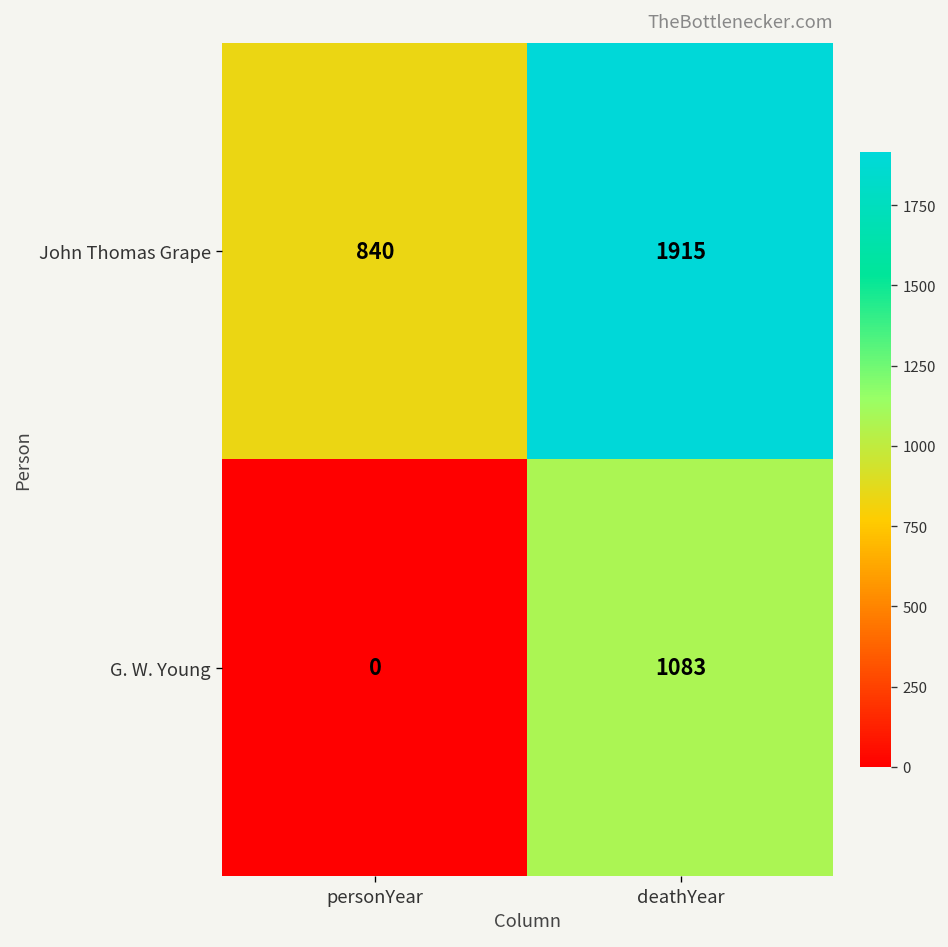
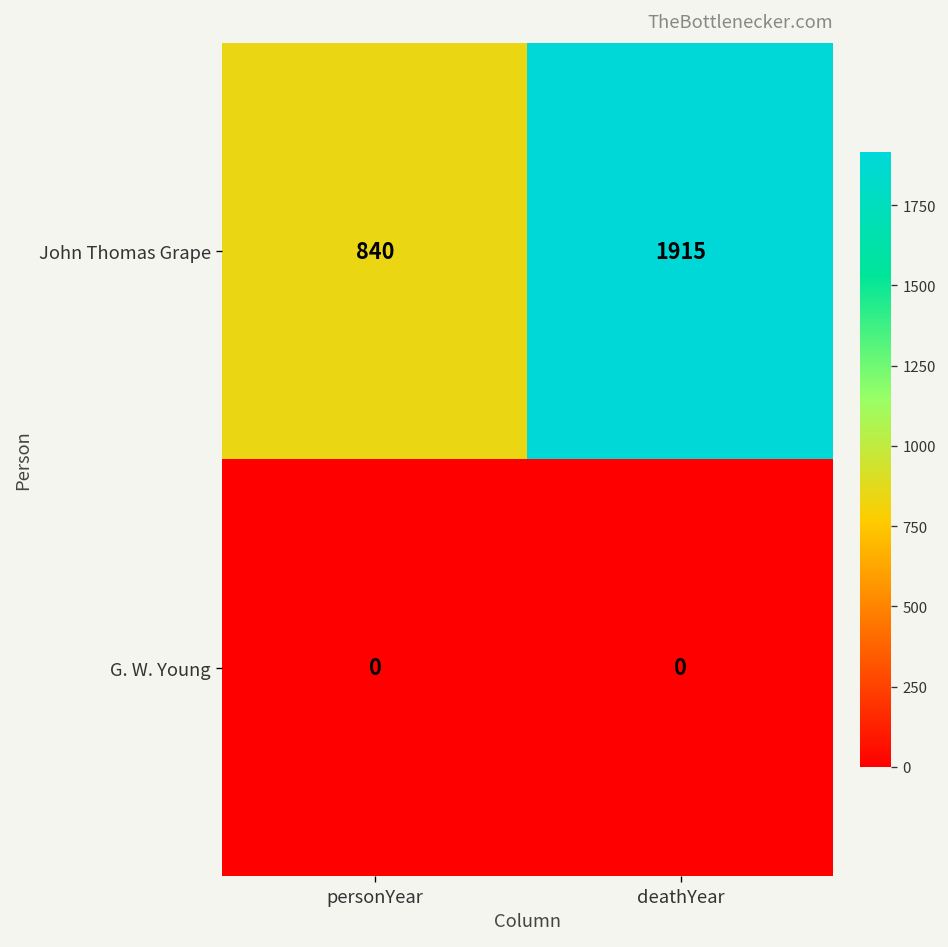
G. W. Young, deathYear: 1083 -> 0
